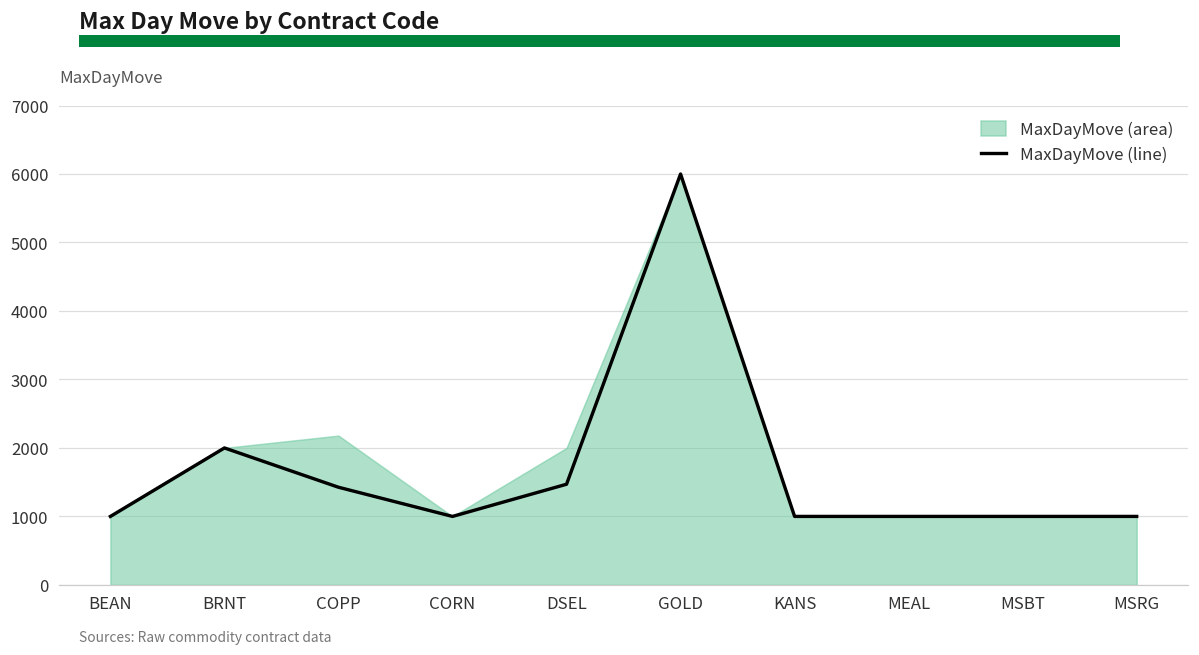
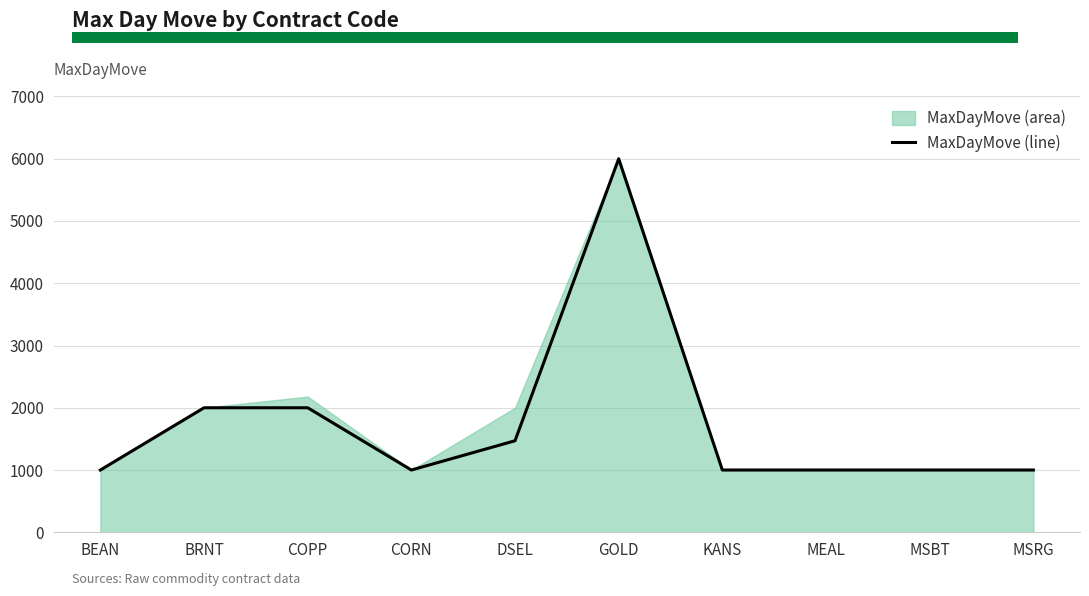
MaxDayMove (line), COPP: 1400 -> 2000
